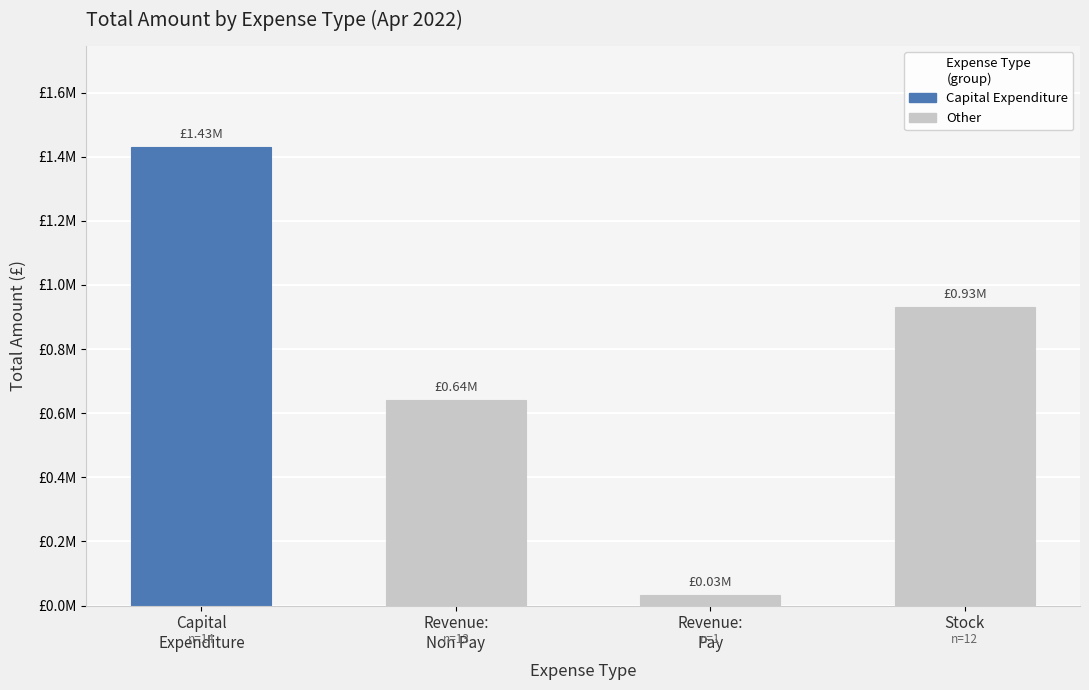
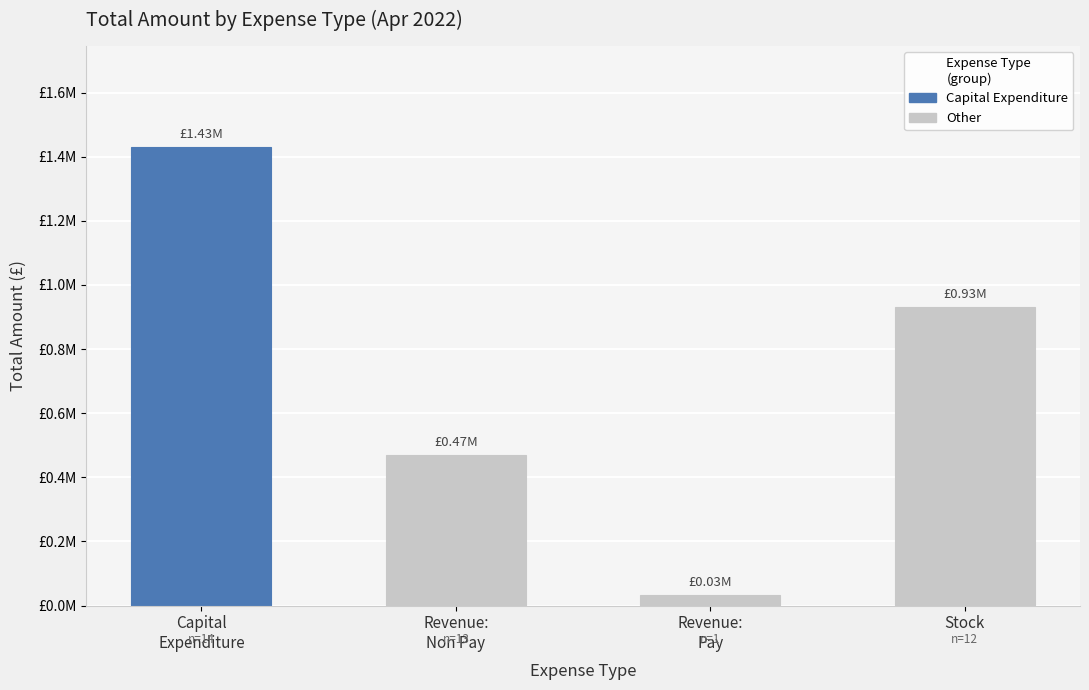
Revenue: Non Pay: £0.64M -> £0.47M
